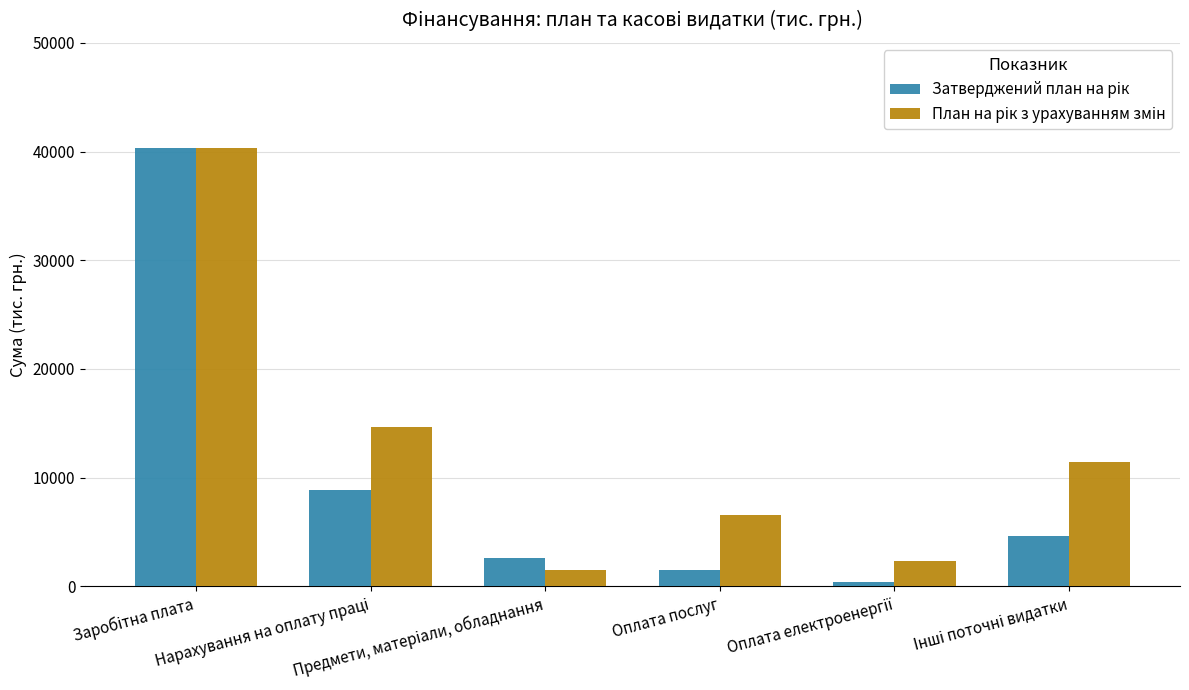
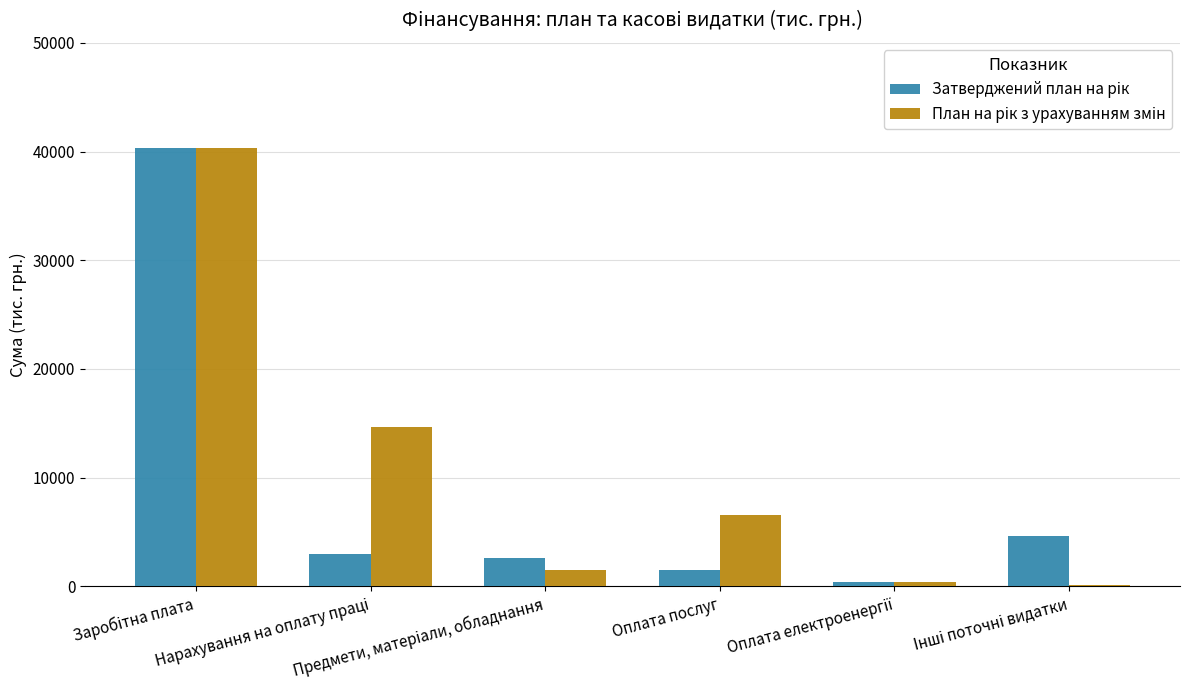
Затверджений план на рік, Нарахування на оплату праці: 8900 -> 3000
План на рік з урахуванням змін, Оплата електроенергії: 2300 -> 400
План на рік з урахуванням змін, Інші поточні видатки: 11400 -> 100
